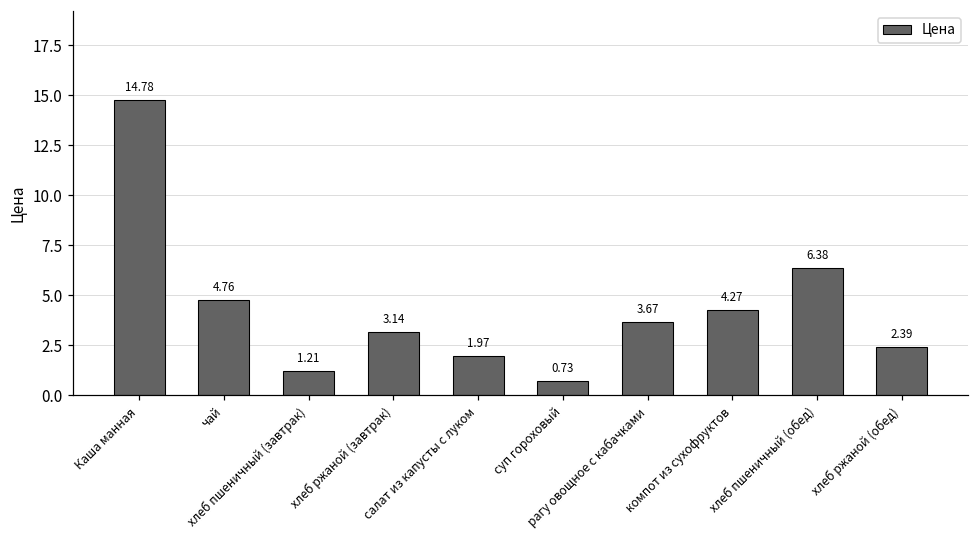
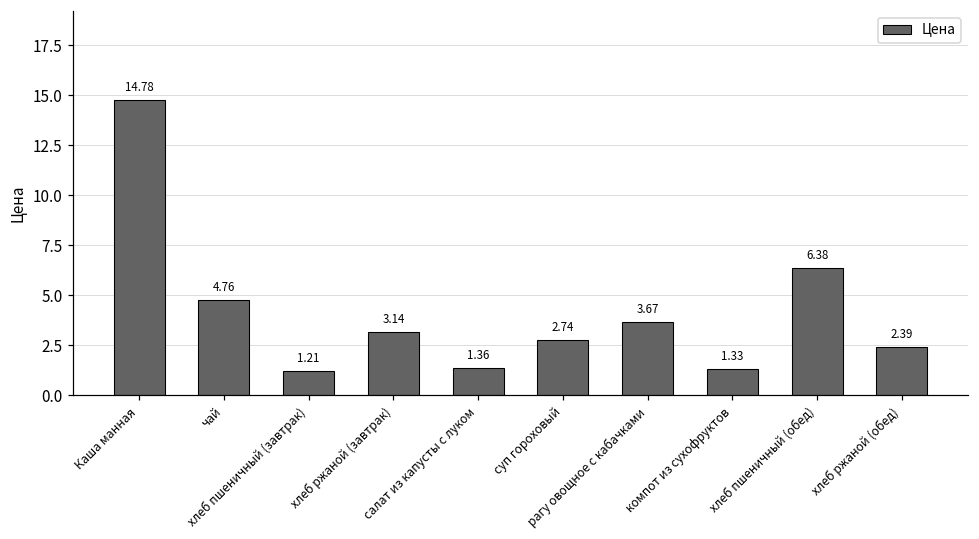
салат из капусты с луком: 1.97 -> 1.36
суп гороховый: 0.73 -> 2.74
компот из сухофруктов: 4.27 -> 1.33
